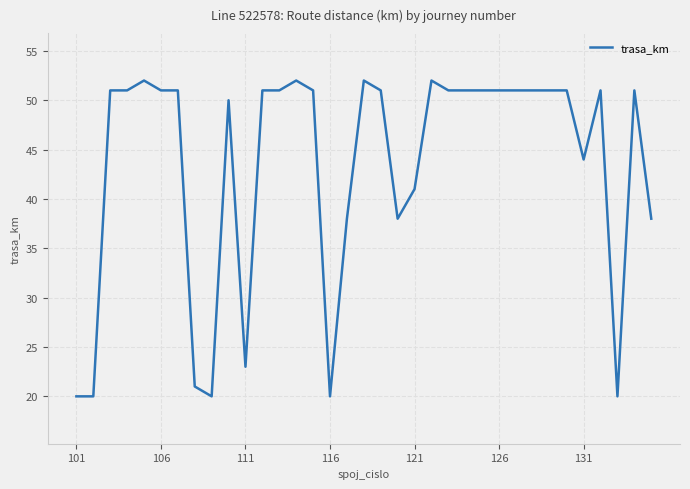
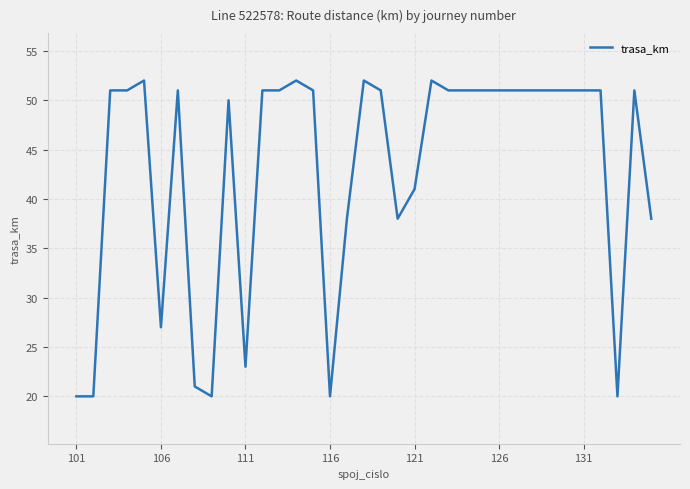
106: 51 -> 27
131: 44 -> 51
